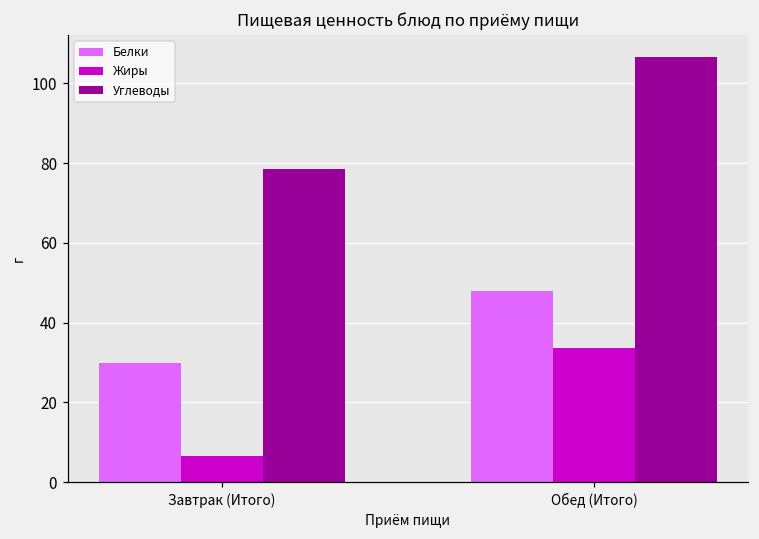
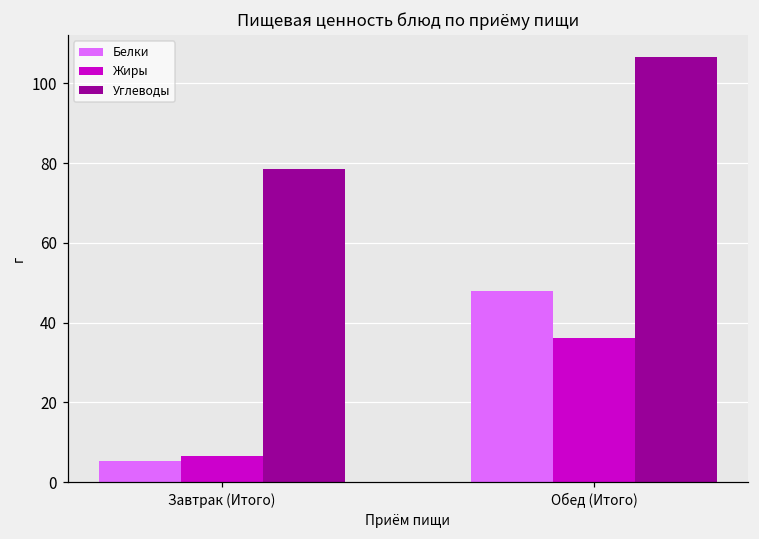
Белки, Завтрак (Итого): 30 -> 5
Жиры, Обед (Итого): 34 -> 36
